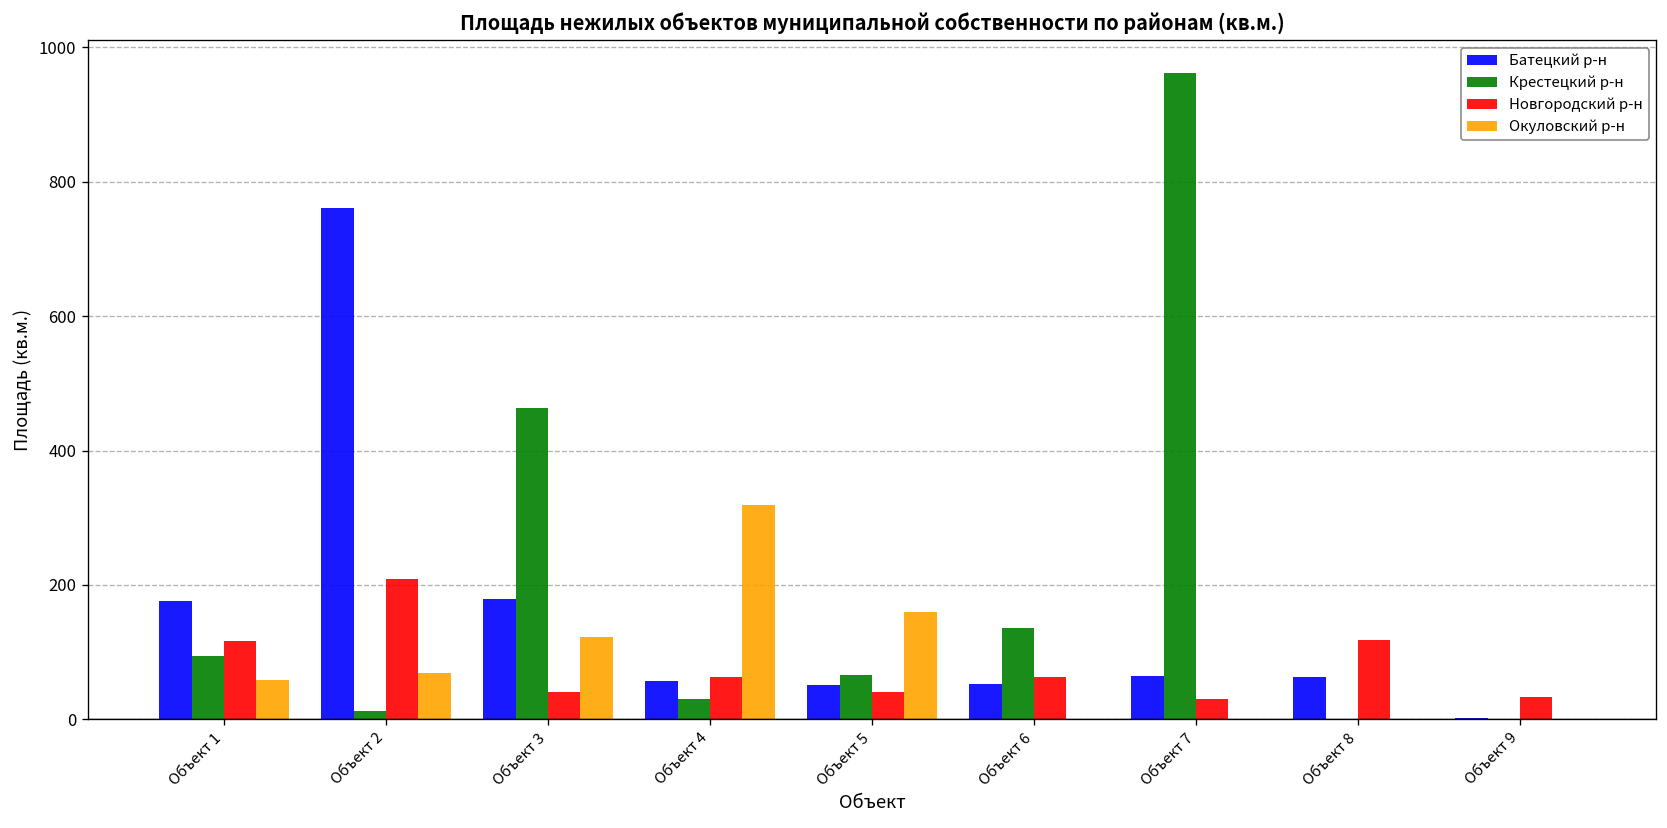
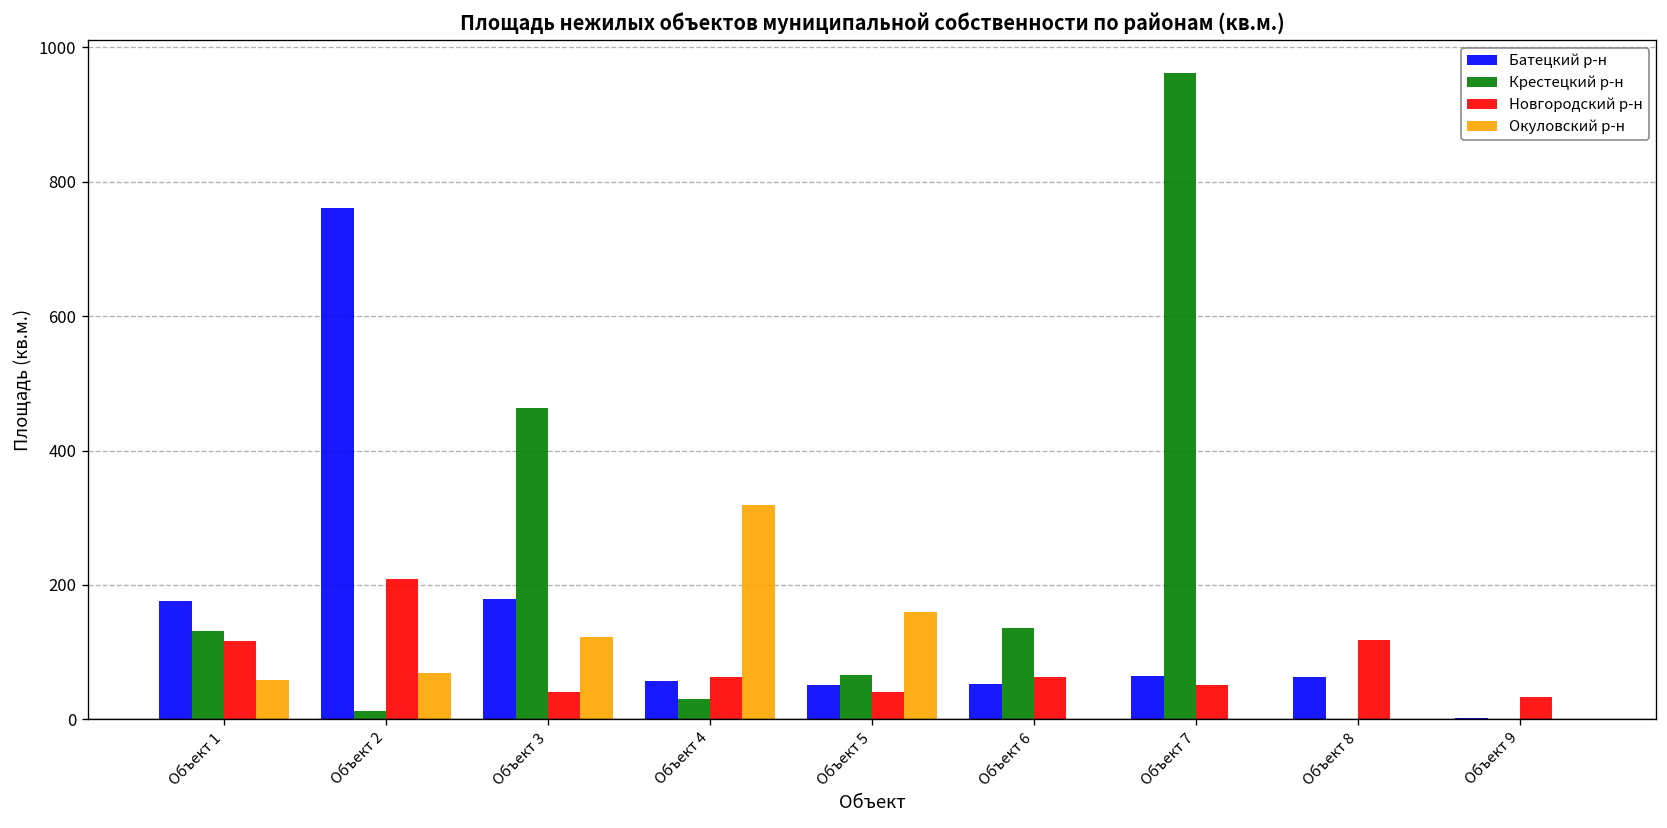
Крестецкий р-н, Объект 1: 90 -> 130
Новгородский р-н, Объект 7: 30 -> 50
